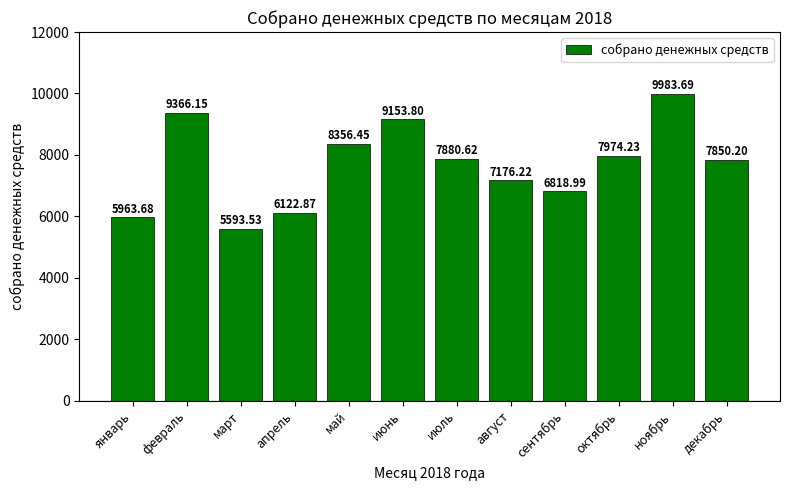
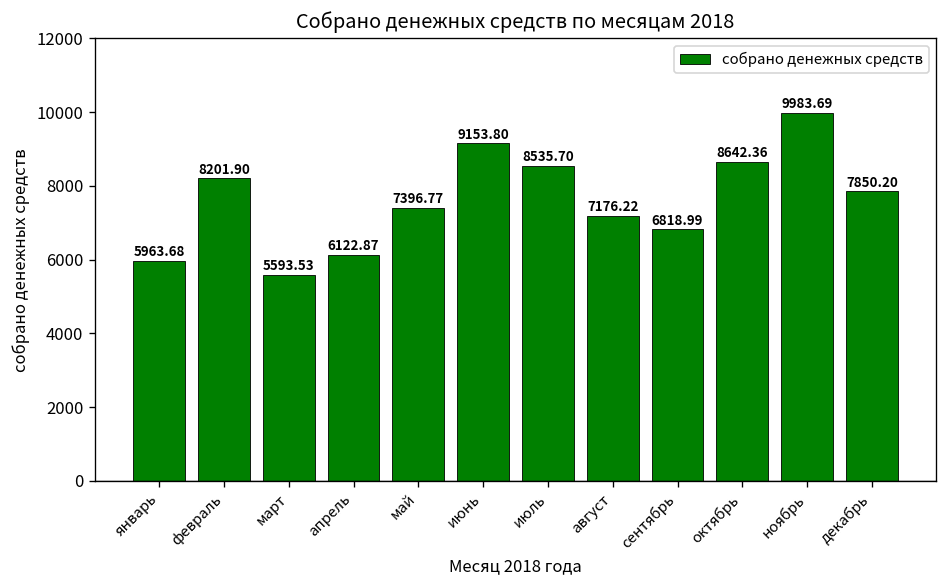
февраль: 9366.15 -> 8201.90
май: 8356.45 -> 7396.77
июль: 7880.62 -> 8535.70
октябрь: 7974.23 -> 8642.36
